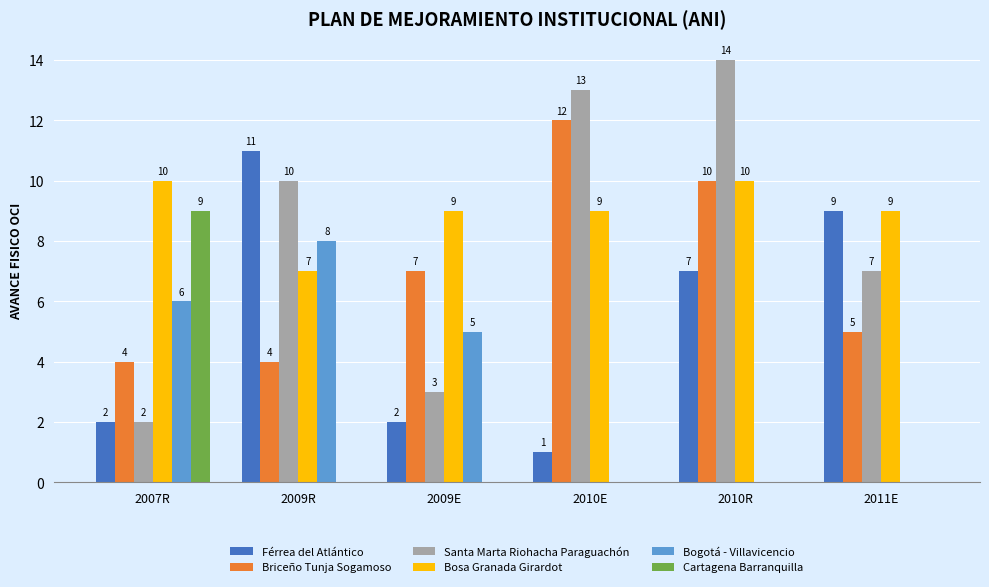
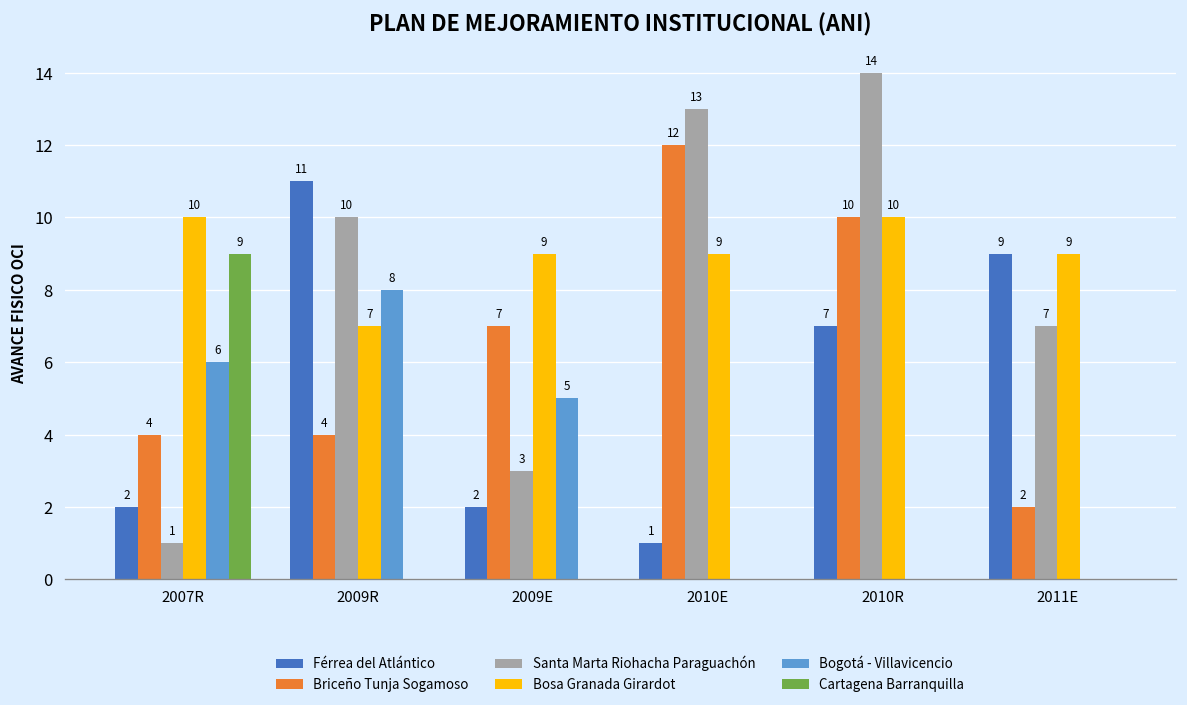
Santa Marta Riohacha Paraguachón, 2007R: 2 -> 1
Briceño Tunja Sogamoso, 2011E: 5 -> 2
